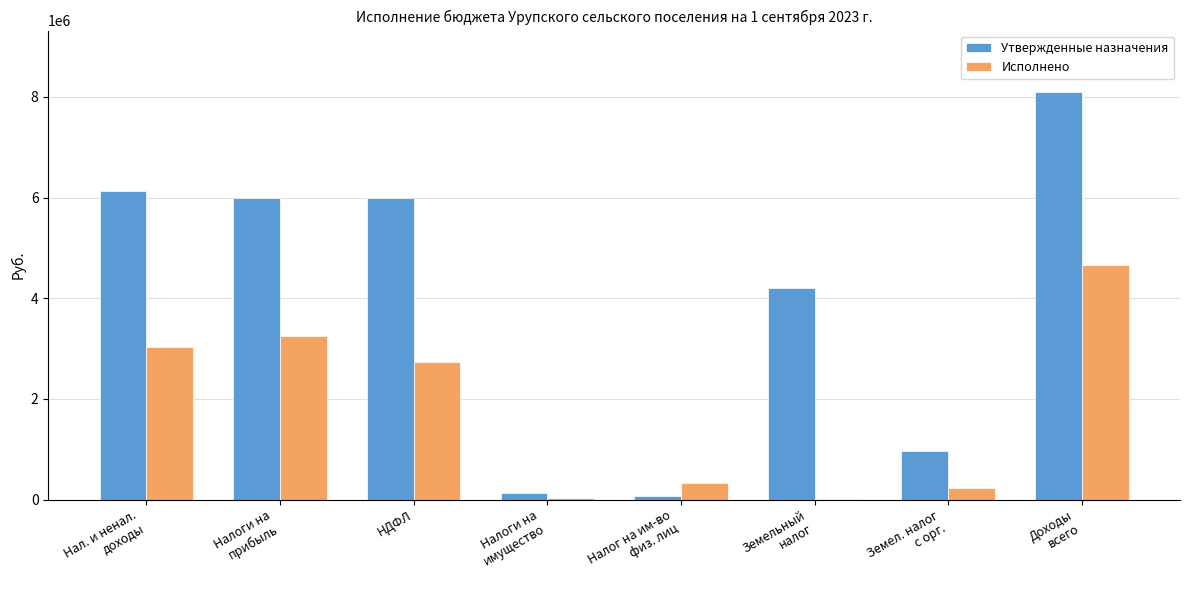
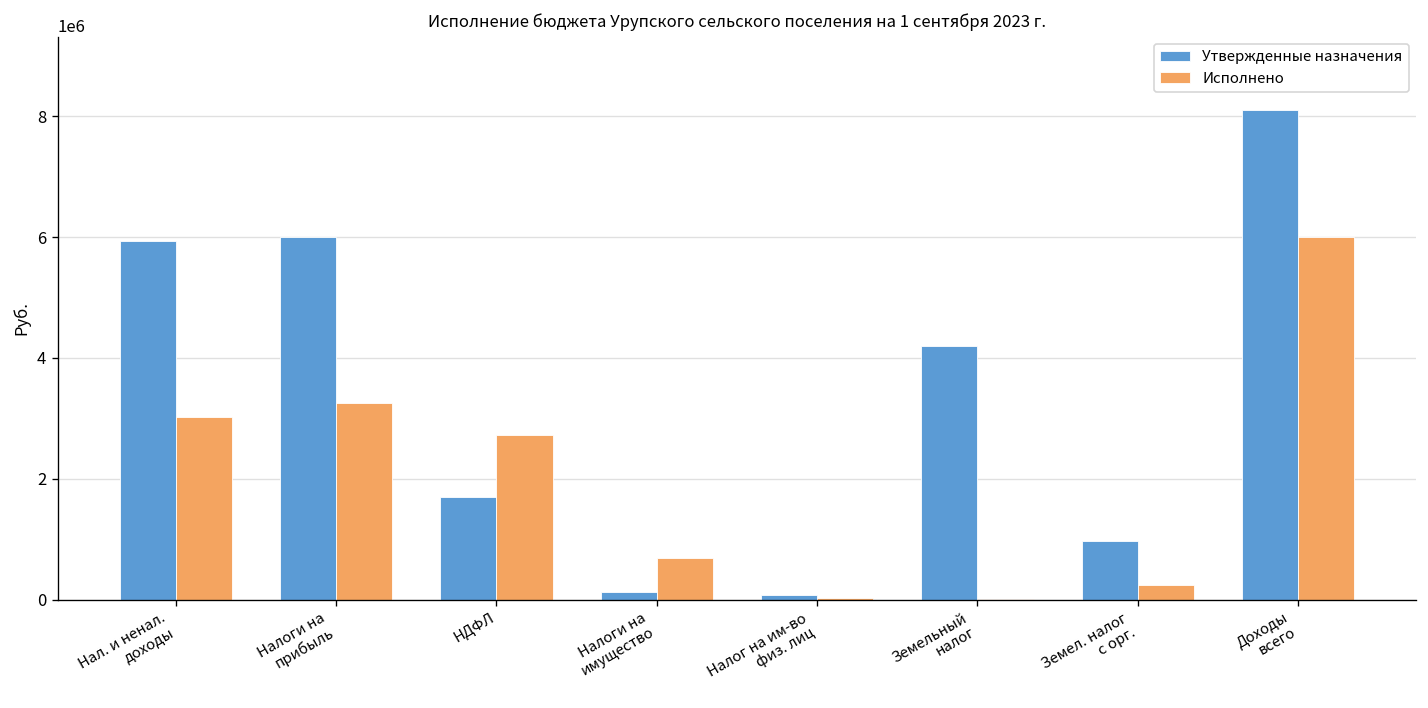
Утвержденные назначения, Нал. и ненал. доходы: 6100000 -> 5900000
Утвержденные назначения, НДФЛ: 6000000 -> 1700000
Исполнено, Налоги на имущество: 0 -> 700000
Исполнено, Налог на им-во физ. лиц: 300000 -> 0
Исполнено, Доходы всего: 4700000 -> 6000000
